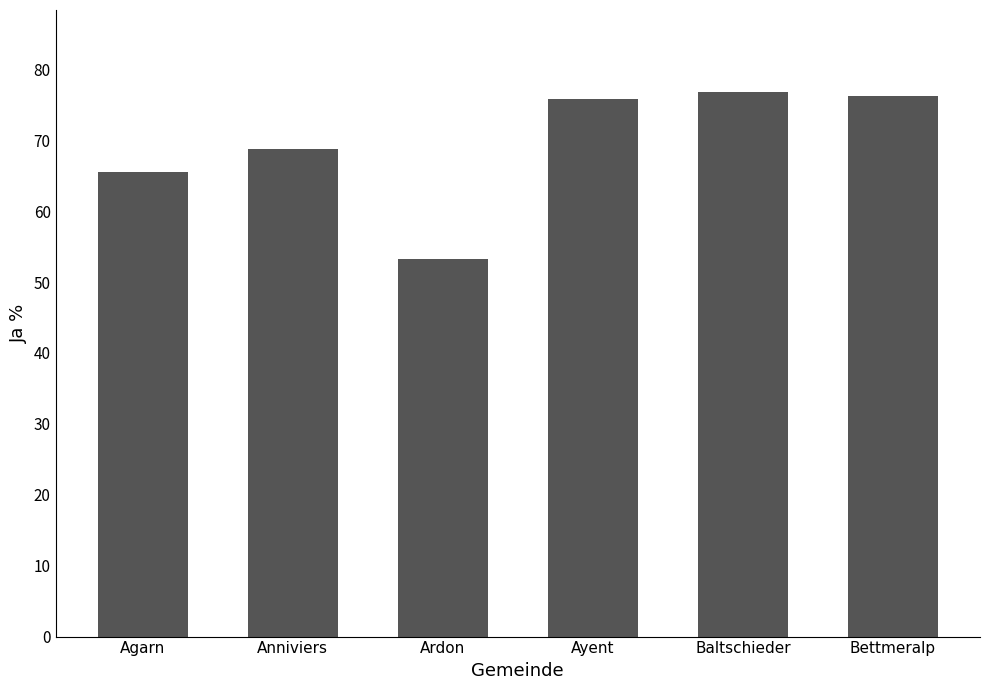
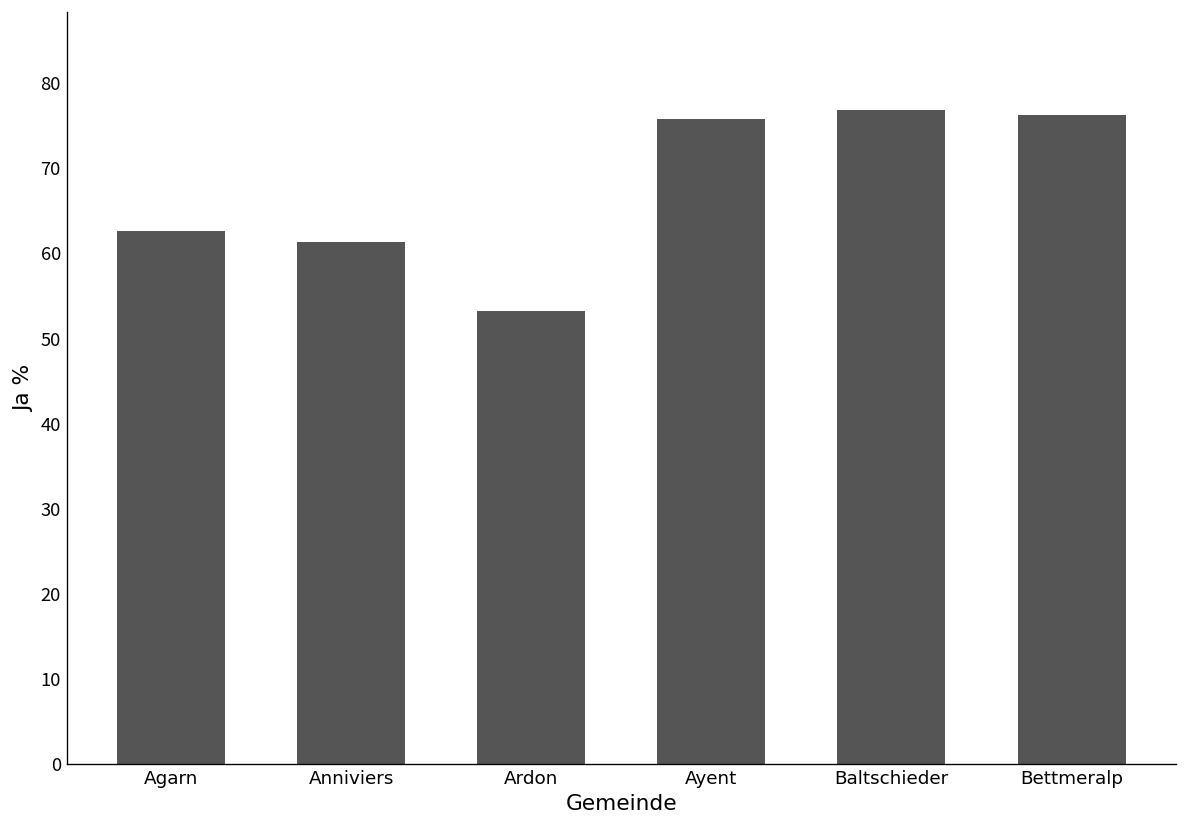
Agarn: 66 -> 63
Anniviers: 69 -> 61
